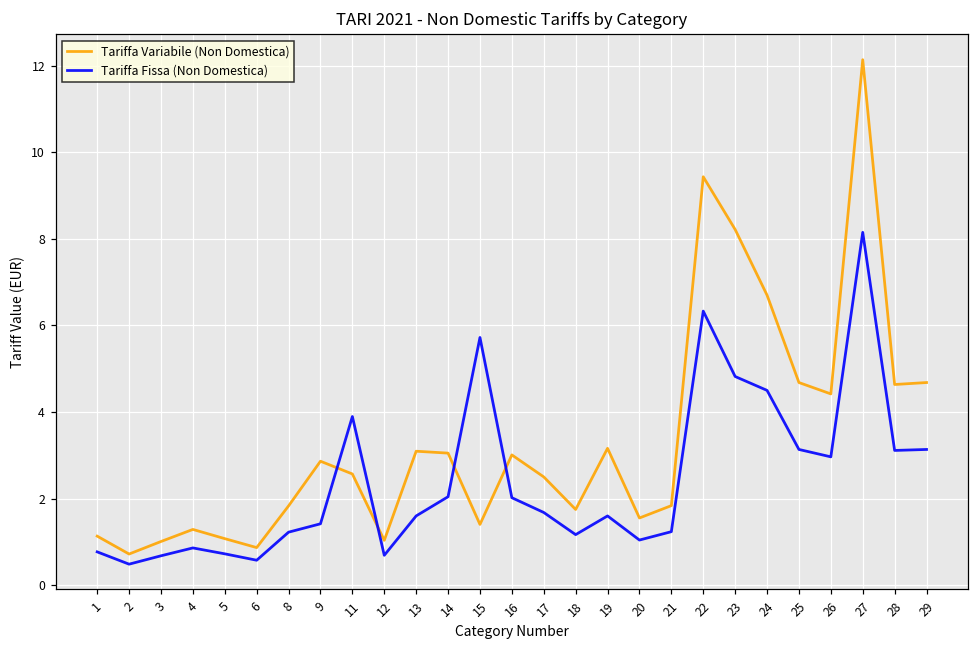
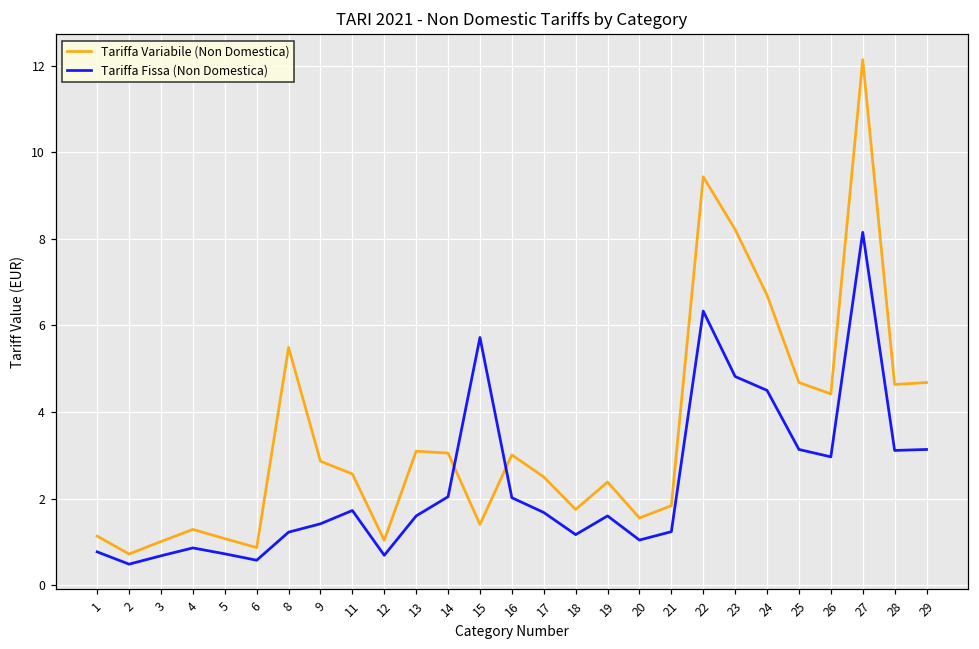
Tariffa Variabile (Non Domestica), 8: 1.8 -> 5.5
Tariffa Fissa (Non Domestica), 11: 3.9 -> 1.7
Tariffa Variabile (Non Domestica), 19: 3.2 -> 2.4
